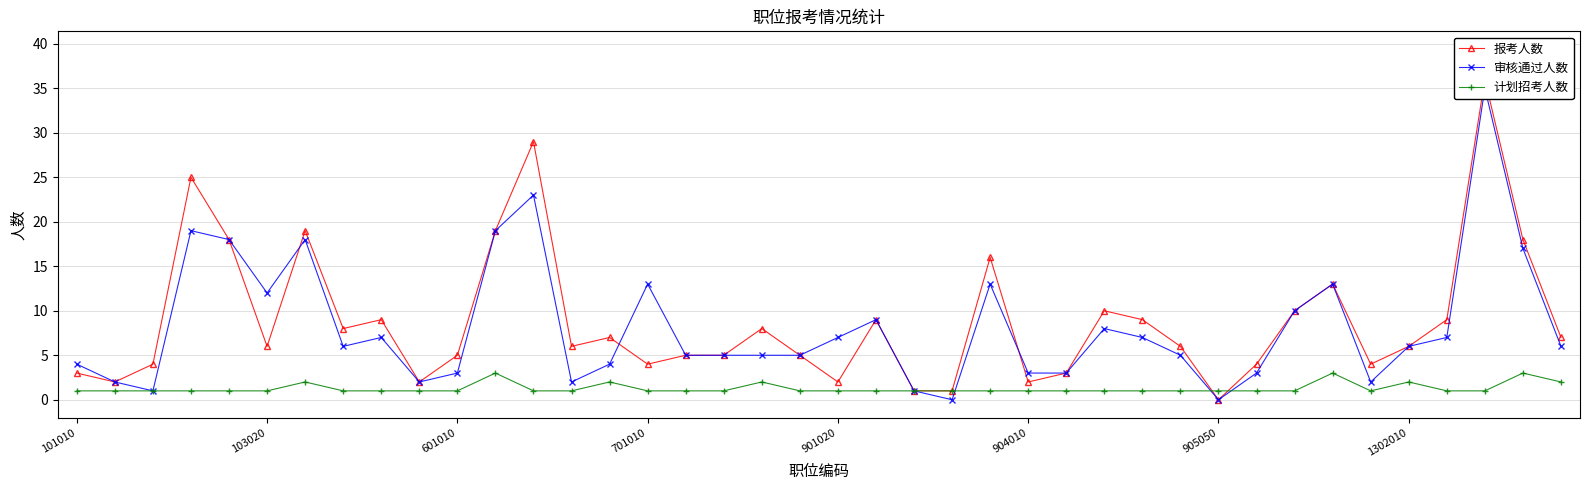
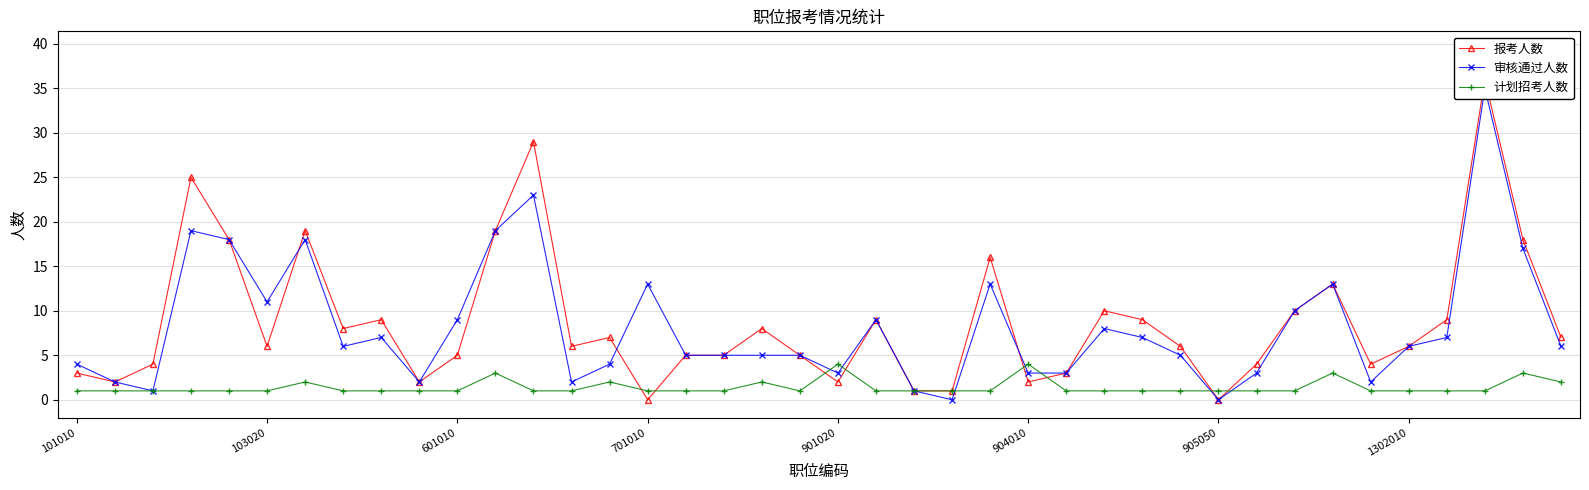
审核通过人数, 103020: 12 -> 11
审核通过人数, 601010: 3 -> 9
报考人数, 701010: 4 -> 0
审核通过人数, 901020: 7 -> 3
计划招考人数, 901020: 1 -> 4
计划招考人数, 904010: 1 -> 4
计划招考人数, 1302010: 2 -> 1
